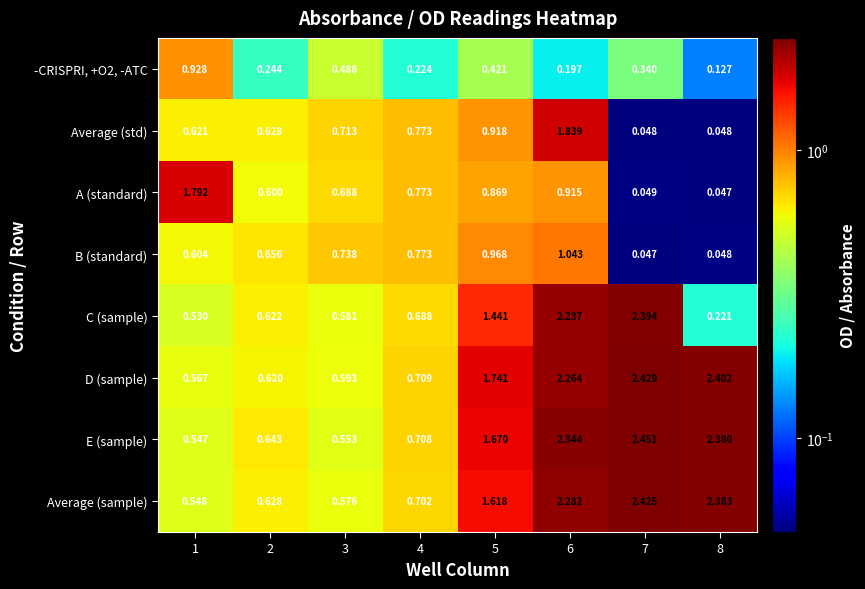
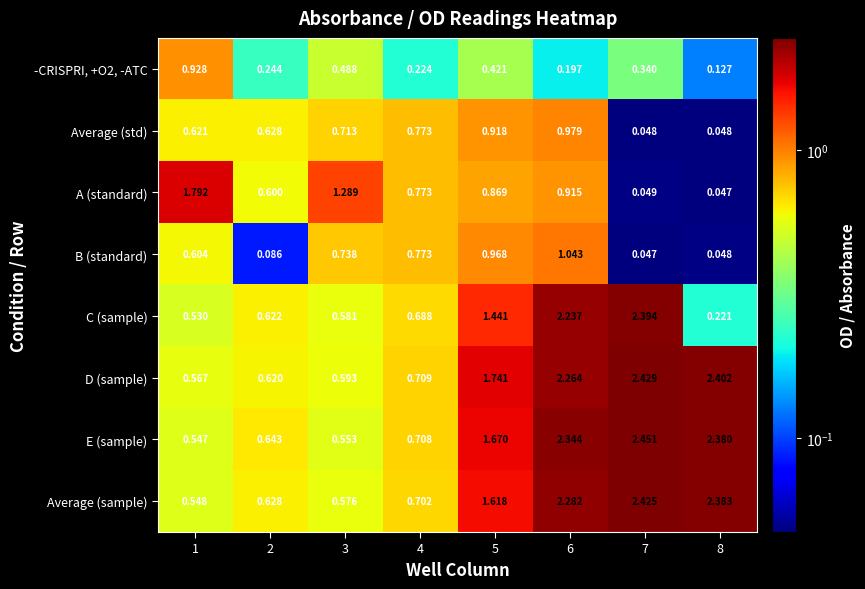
Average (std), 6: 1.839 -> 0.979
A (standard), 3: 0.688 -> 1.289
B (standard), 2: 0.656 -> 0.086
